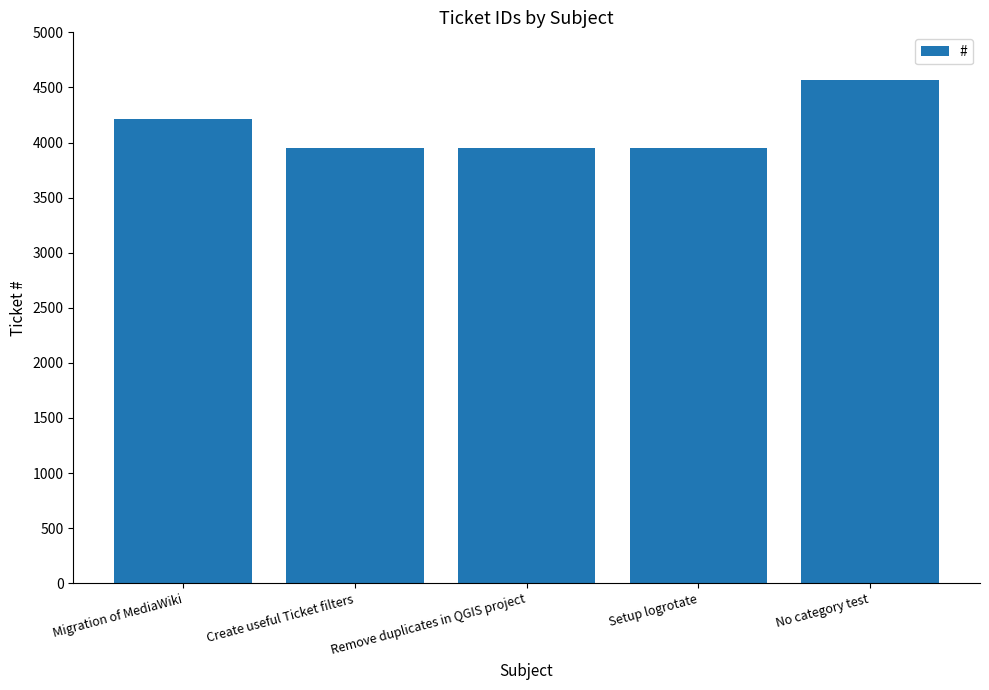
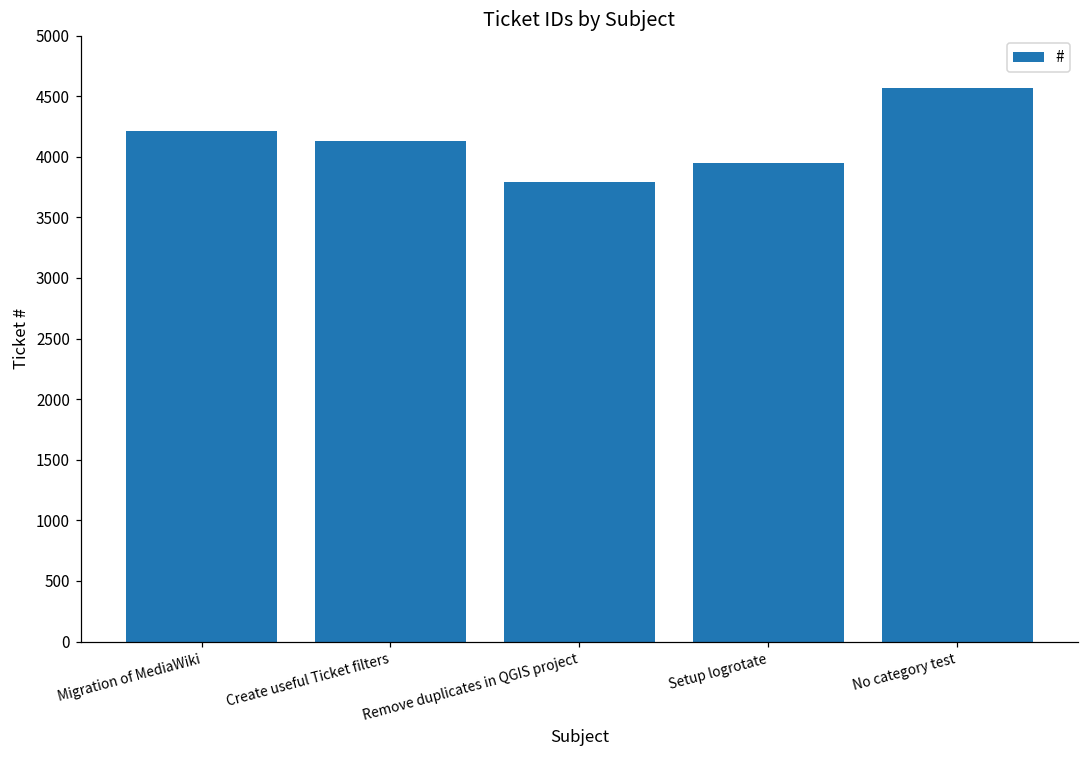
Create useful Ticket filters: 3950 -> 4130
Remove duplicates in QGIS project: 3950 -> 3790
